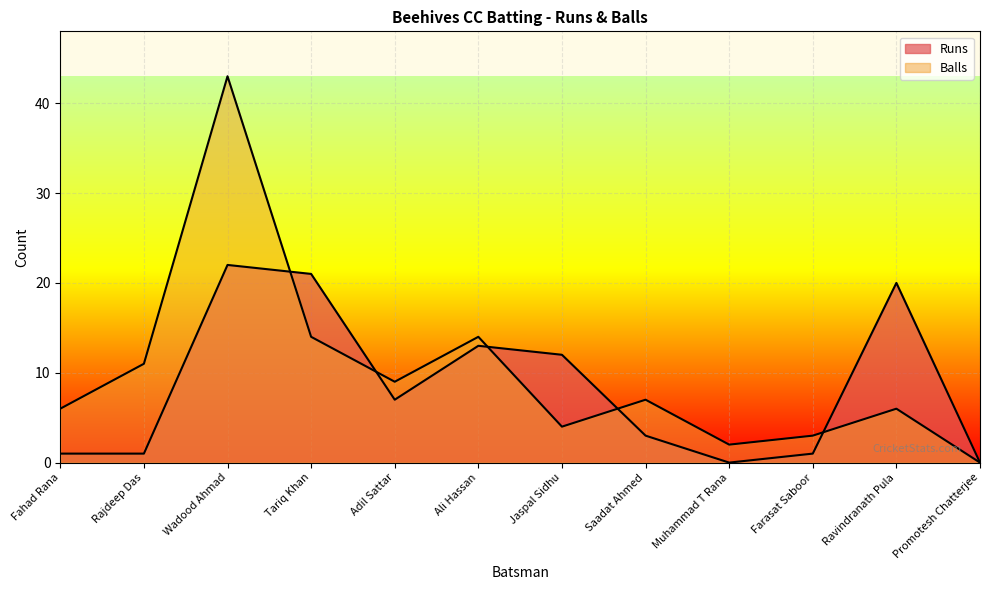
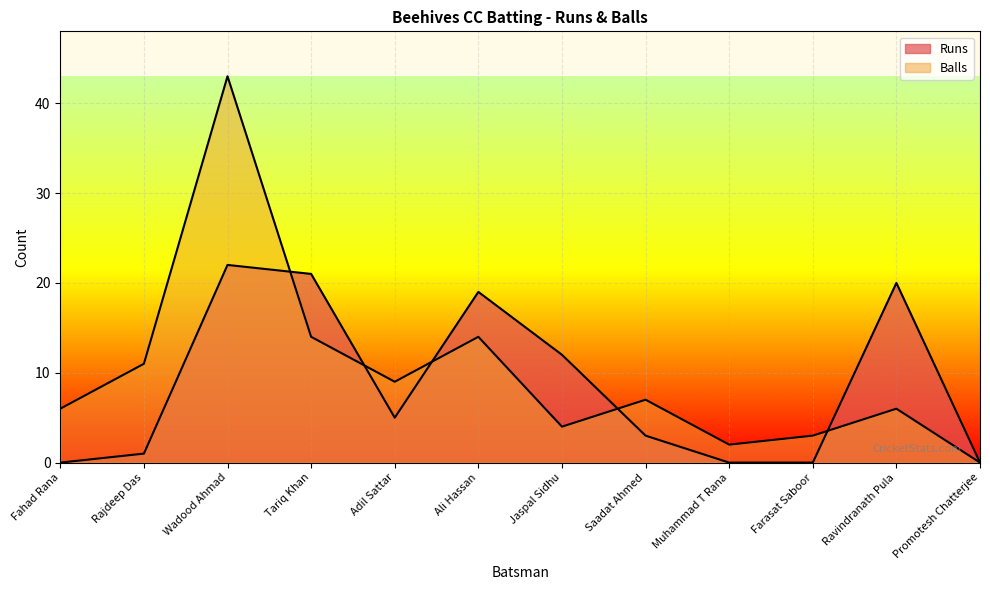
Runs, Fahad Rana: 1 -> 0
Runs, Adil Sattar: 7 -> 5
Runs, Ali Hassan: 13 -> 19
Runs, Farasat Saboor: 1 -> 0
